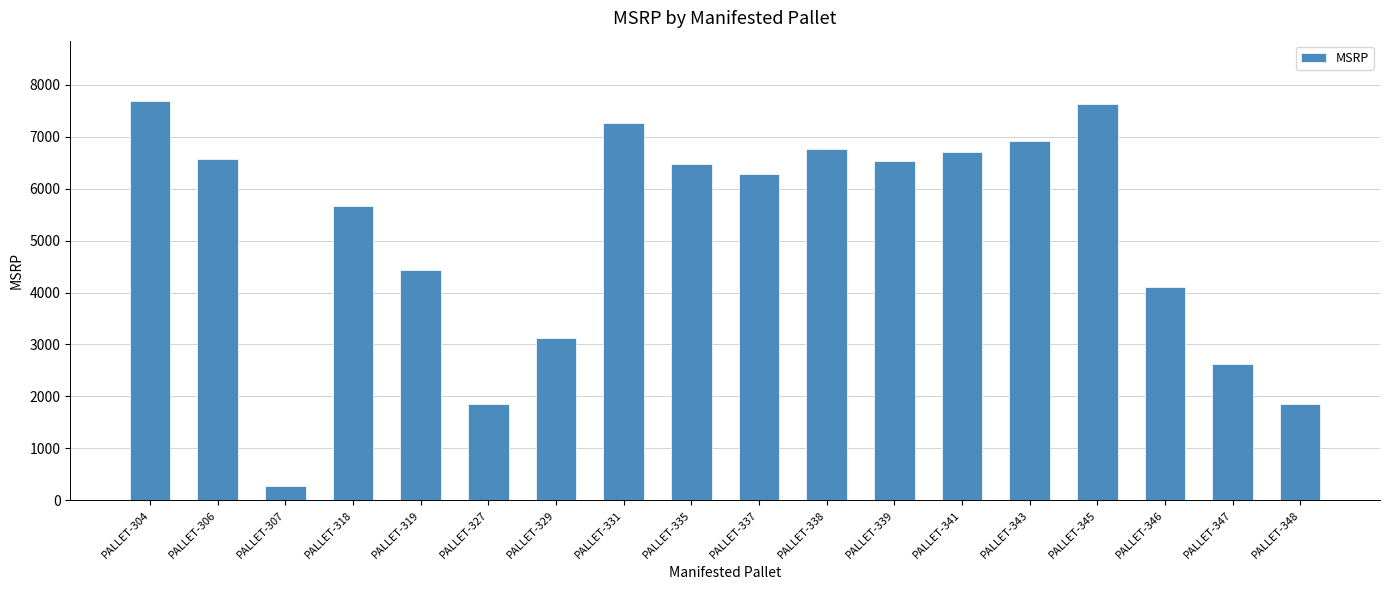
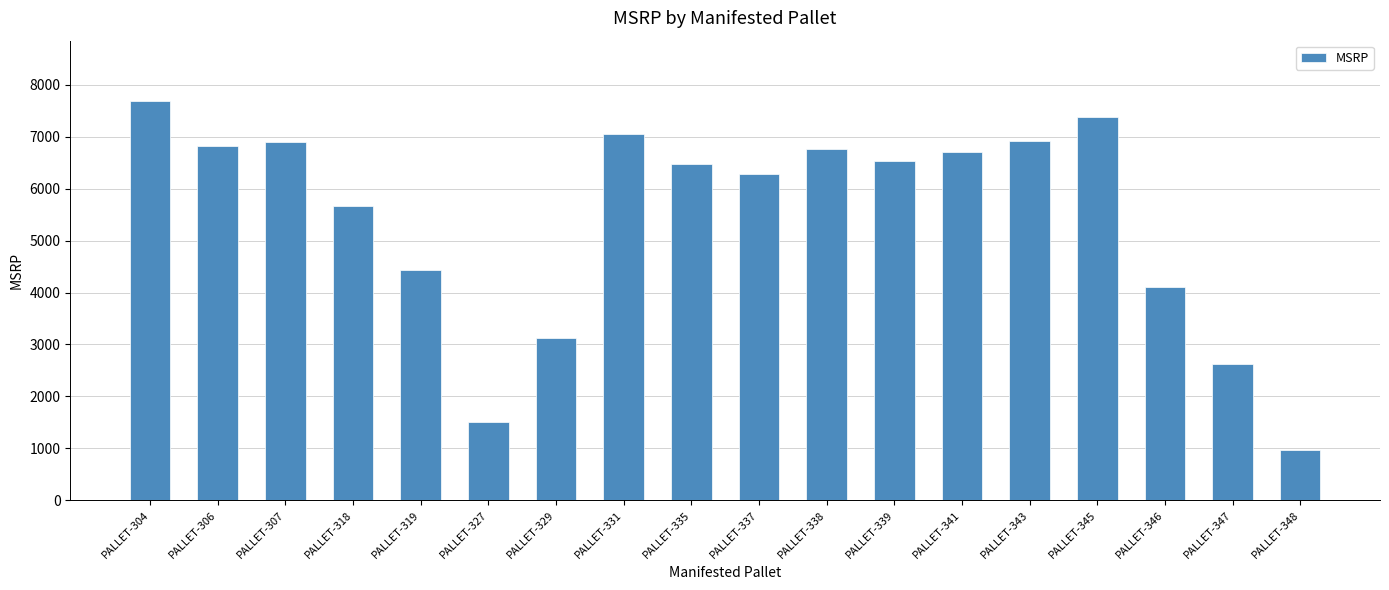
PALLET-306: 6600 -> 6800
PALLET-307: 300 -> 6900
PALLET-327: 1900 -> 1500
PALLET-331: 7300 -> 7000
PALLET-345: 7600 -> 7400
PALLET-348: 1900 -> 1000
